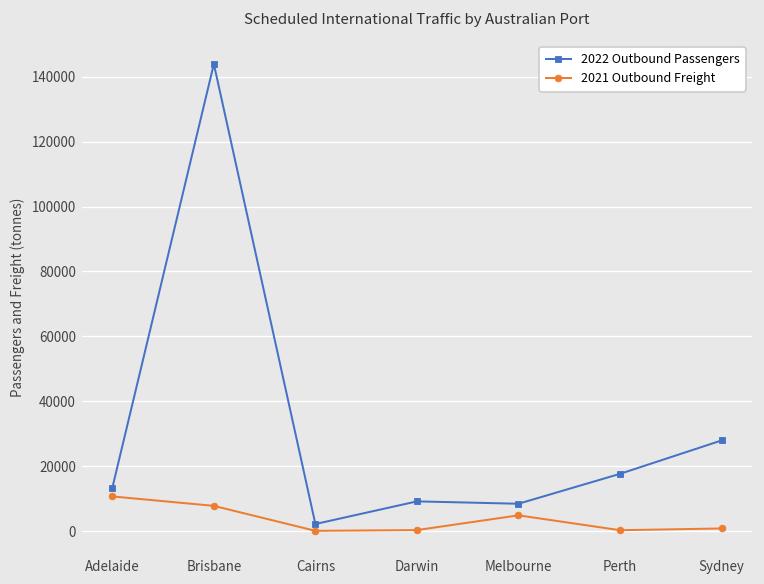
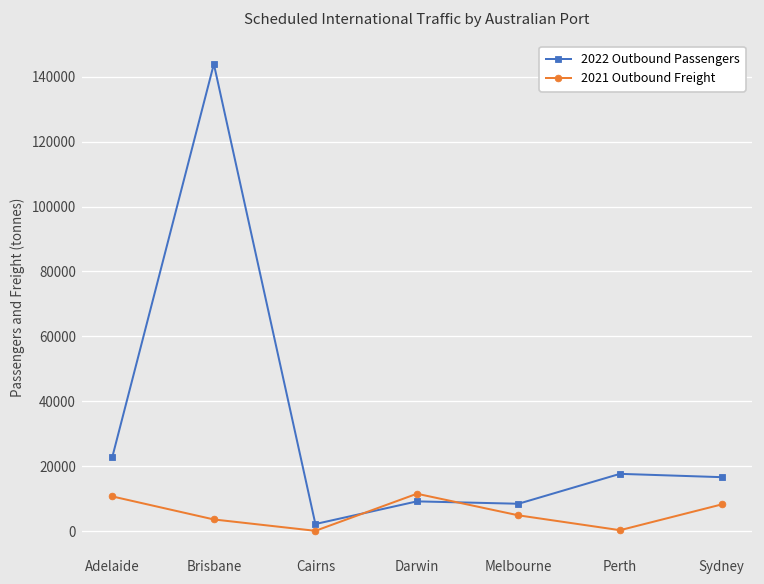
2022 Outbound Passengers, Adelaide: 13000 -> 23000
2021 Outbound Freight, Brisbane: 8000 -> 4000
2021 Outbound Freight, Darwin: 0 -> 12000
2022 Outbound Passengers, Sydney: 28000 -> 17000
2021 Outbound Freight, Sydney: 1000 -> 8000
